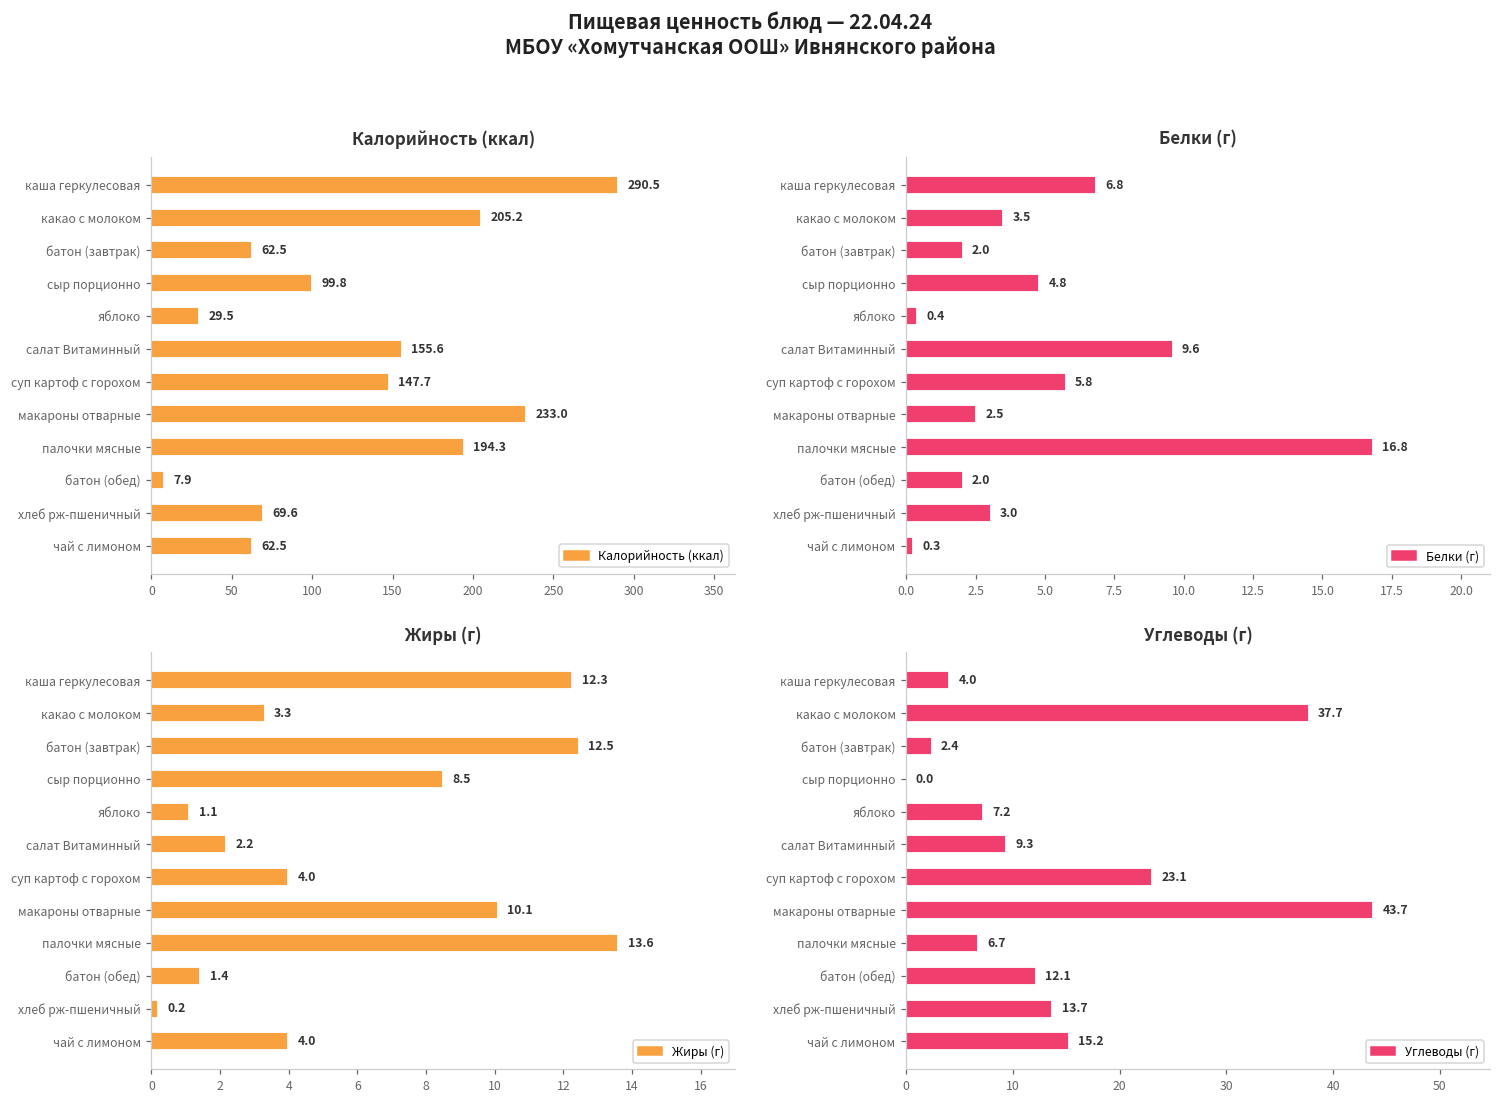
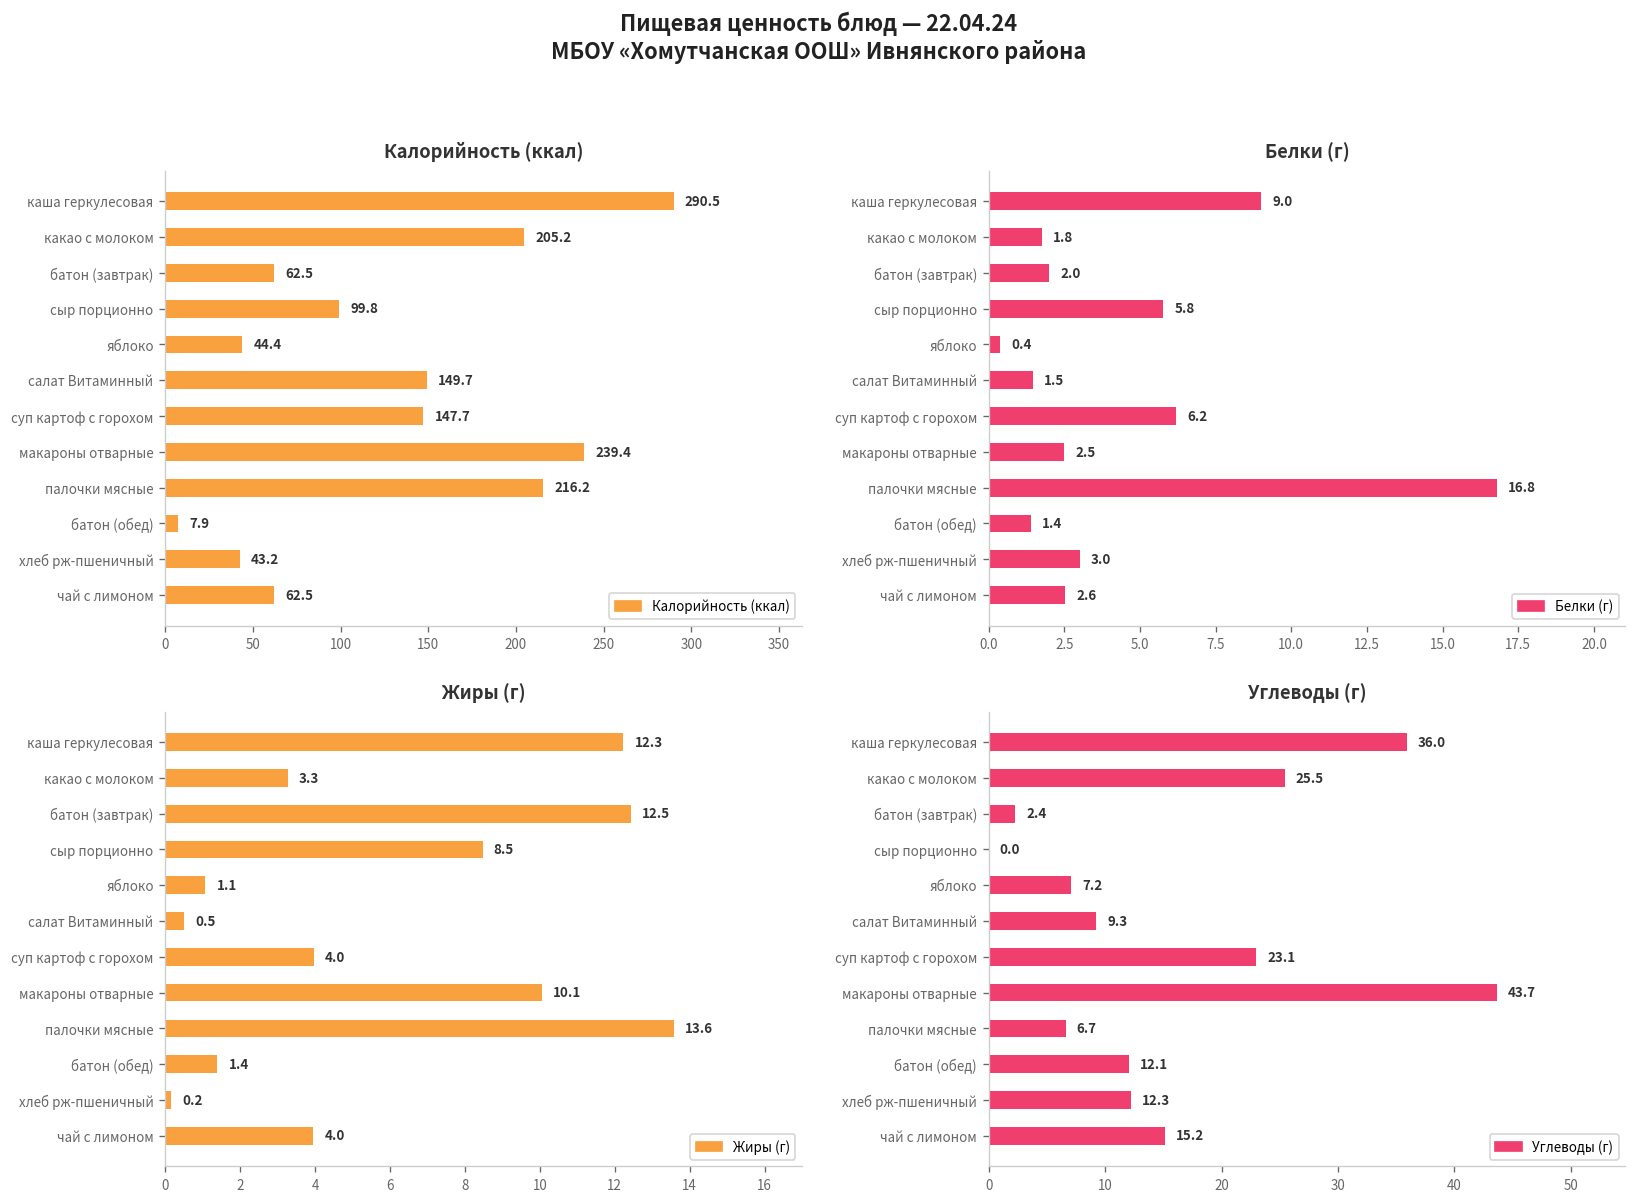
Калорийность (ккал), яблоко: 29.5 -> 44.4
Калорийность (ккал), салат Витаминный: 155.6 -> 149.7
Калорийность (ккал), макароны отварные: 233.0 -> 239.4
Калорийность (ккал), палочки мясные: 194.3 -> 216.2
Калорийность (ккал), хлеб рж-пшеничный: 69.6 -> 43.2
Белки (г), каша геркулесовая: 6.8 -> 9.0
Белки (г), какао с молоком: 3.5 -> 1.8
Белки (г), сыр порционно: 4.8 -> 5.8
Белки (г), салат Витаминный: 9.6 -> 1.5
Белки (г), суп картоф с горохом: 5.8 -> 6.2
Белки (г), батон (обед): 2.0 -> 1.4
Белки (г), чай с лимоном: 0.3 -> 2.6
Жиры (г), салат Витаминный: 2.2 -> 0.5
Углеводы (г), каша геркулесовая: 4.0 -> 36.0
Углеводы (г), какао с молоком: 37.7 -> 25.5
Углеводы (г), хлеб рж-пшеничный: 13.7 -> 12.3
